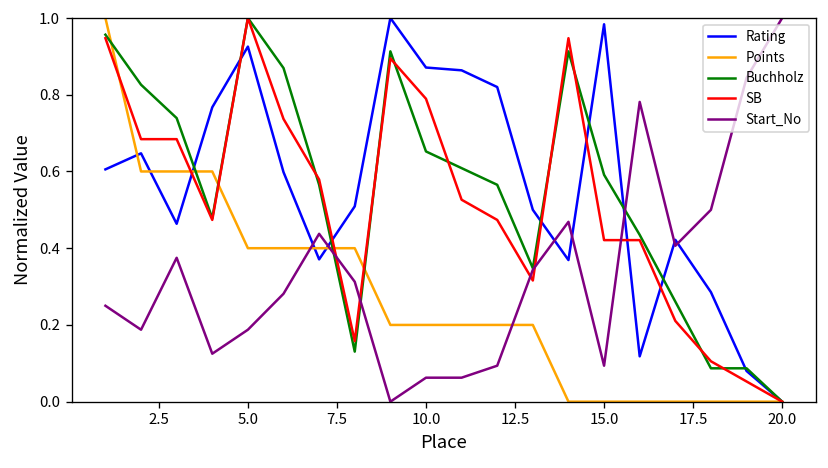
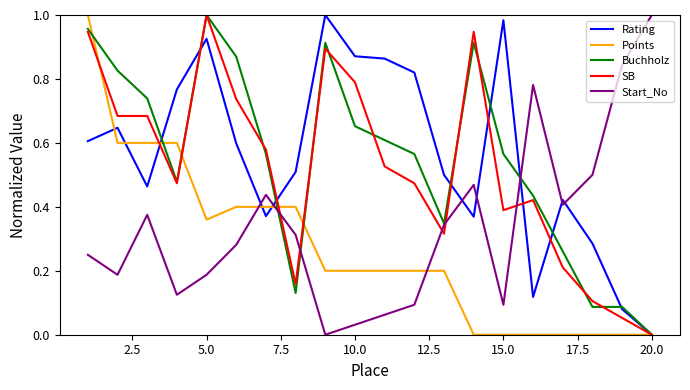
Points, 5.0: 0.40 -> 0.36
Start_No, 10.0: 0.06 -> 0.03
Buchholz, 15.0: 0.59 -> 0.57
SB, 15.0: 0.42 -> 0.39
